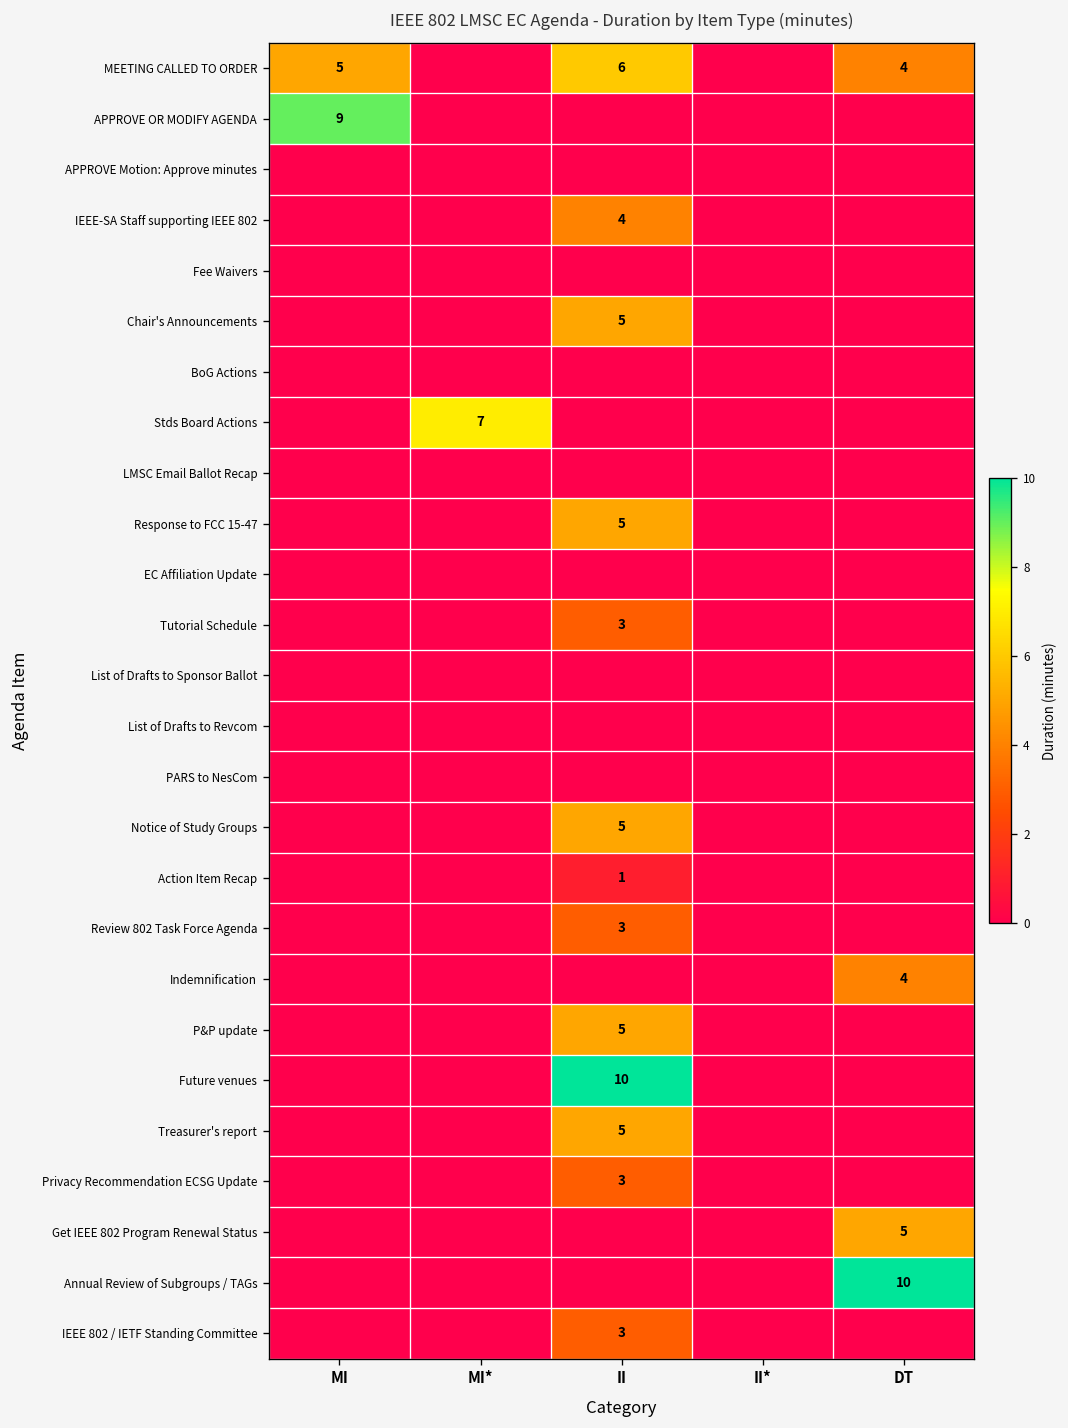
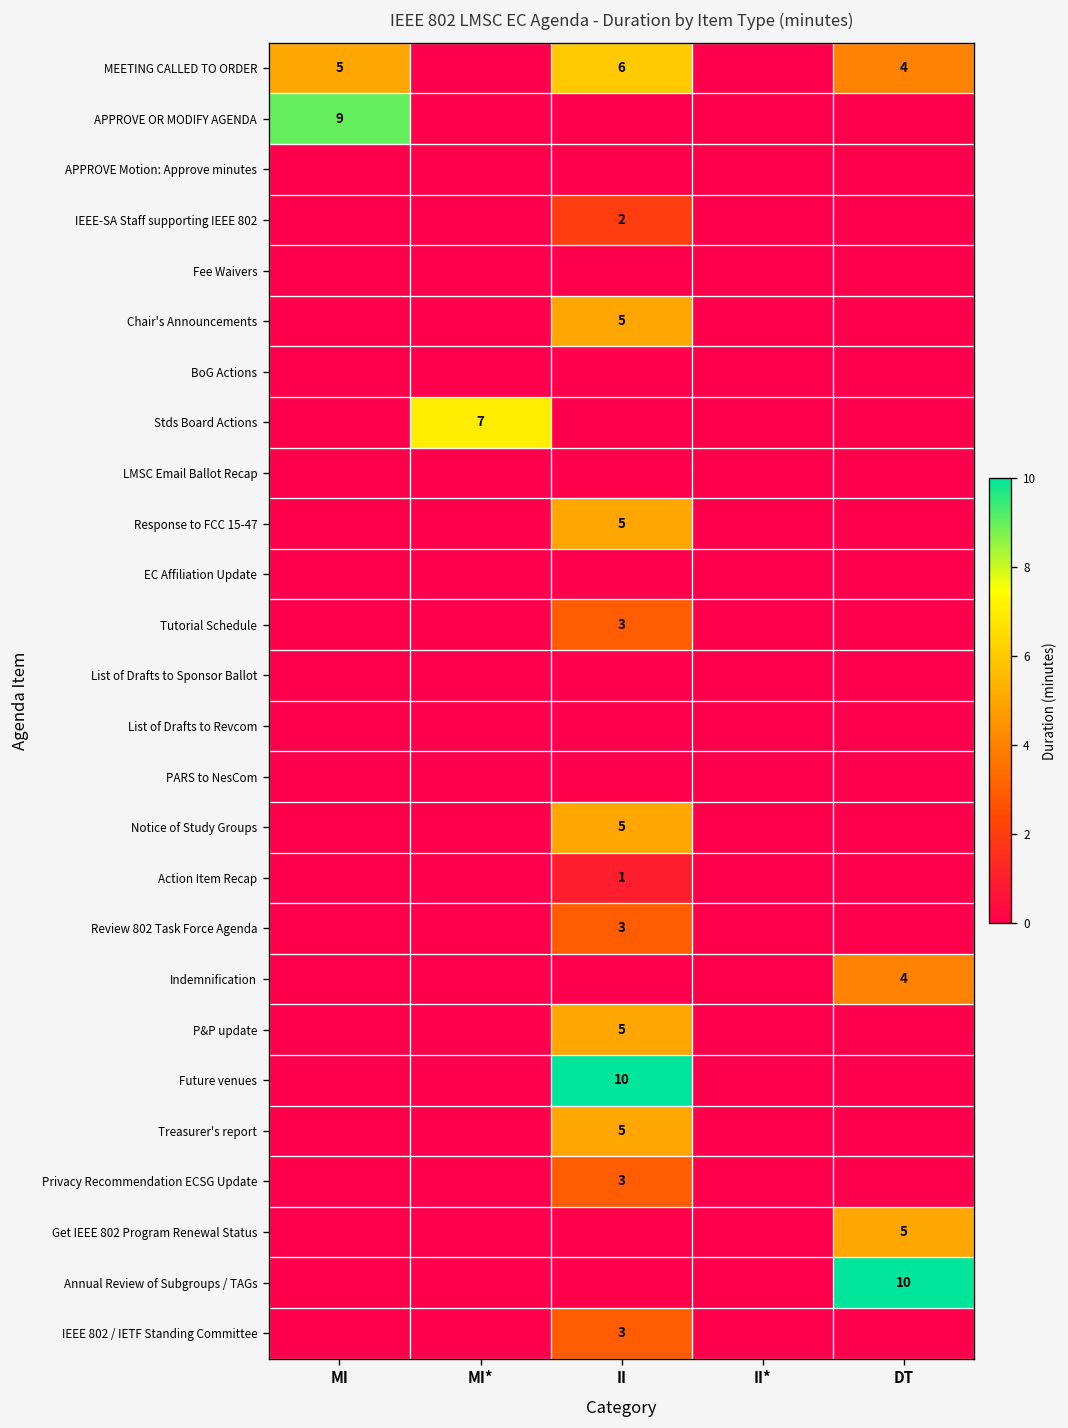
IEEE-SA Staff supporting IEEE 802, II: 4 -> 2
